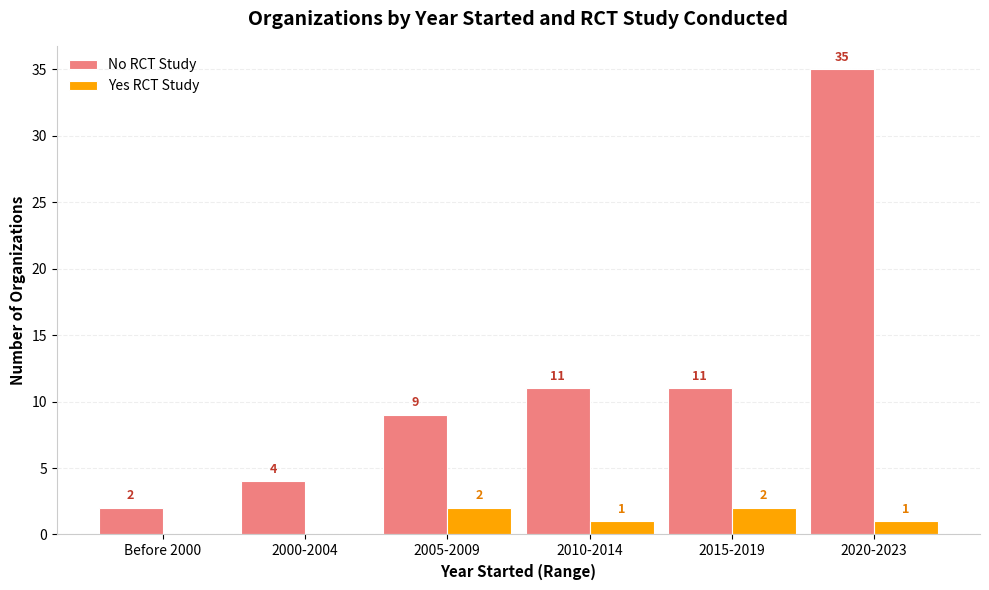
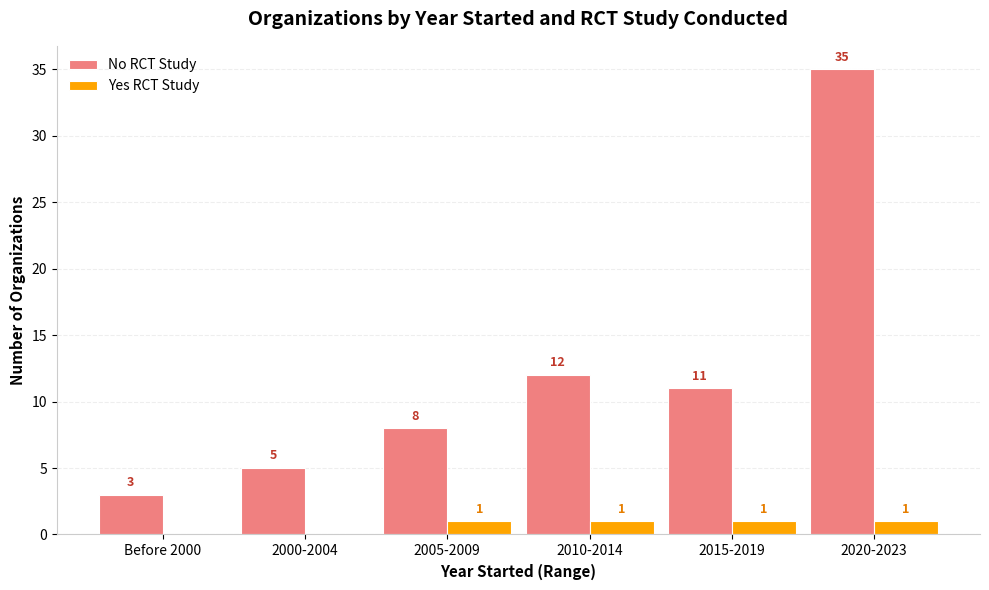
No RCT Study, Before 2000: 2 -> 3
No RCT Study, 2000-2004: 4 -> 5
No RCT Study, 2005-2009: 9 -> 8
Yes RCT Study, 2005-2009: 2 -> 1
No RCT Study, 2010-2014: 11 -> 12
Yes RCT Study, 2015-2019: 2 -> 1
